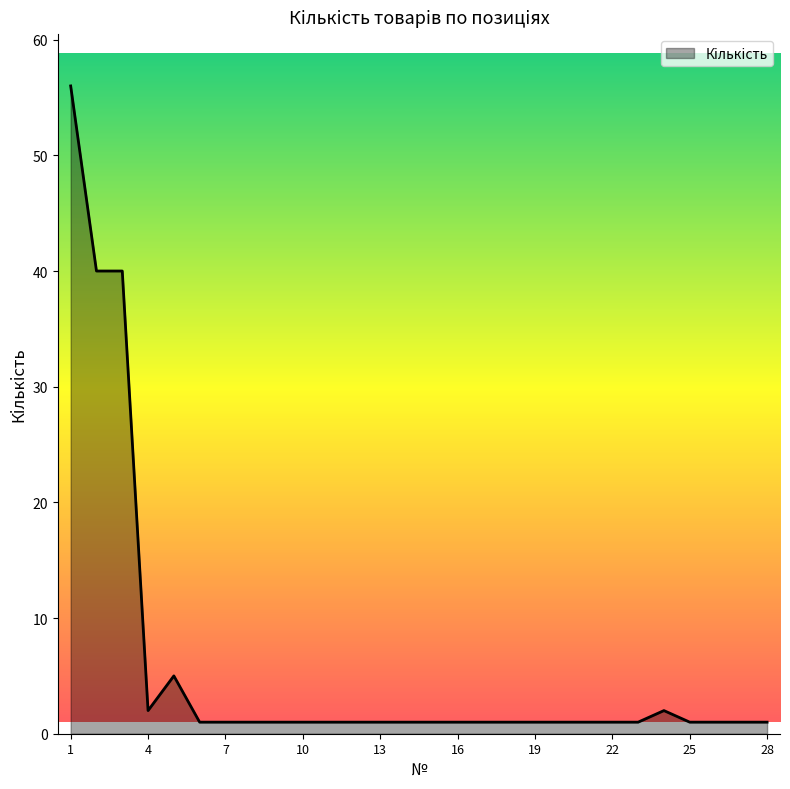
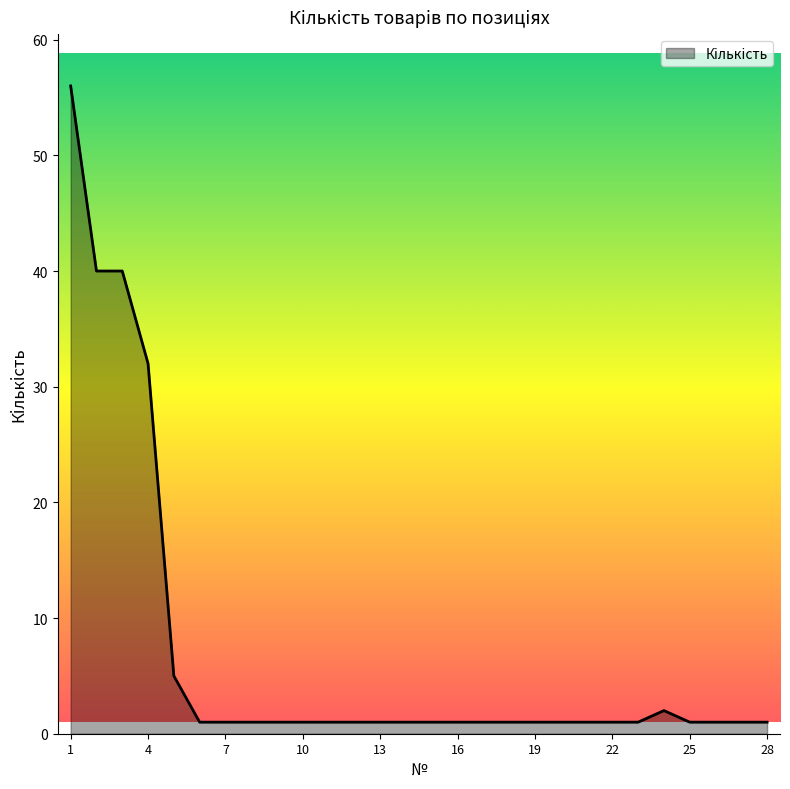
4: 2 -> 32
